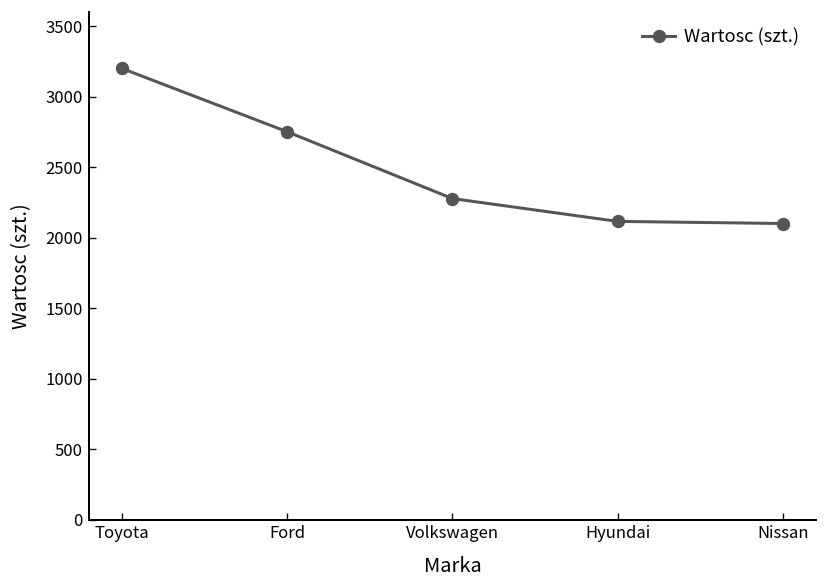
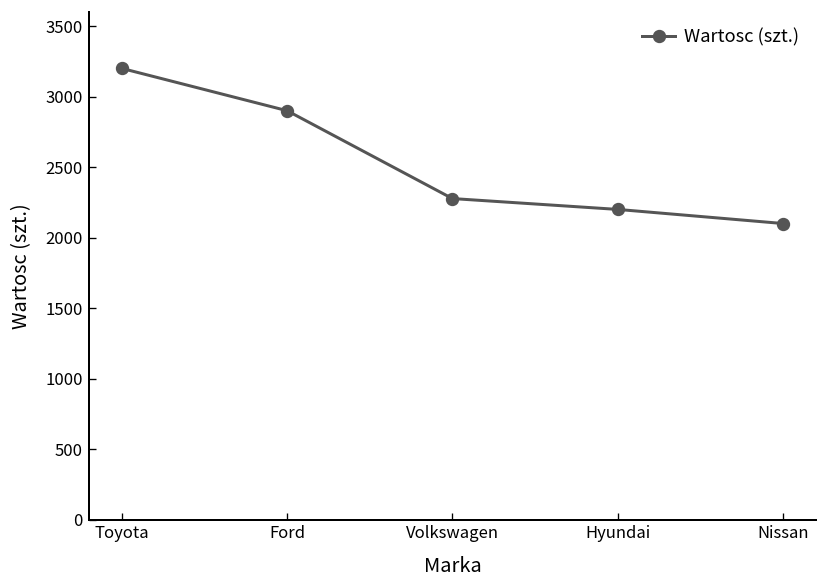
Ford: 2750 -> 2900
Hyundai: 2120 -> 2200
